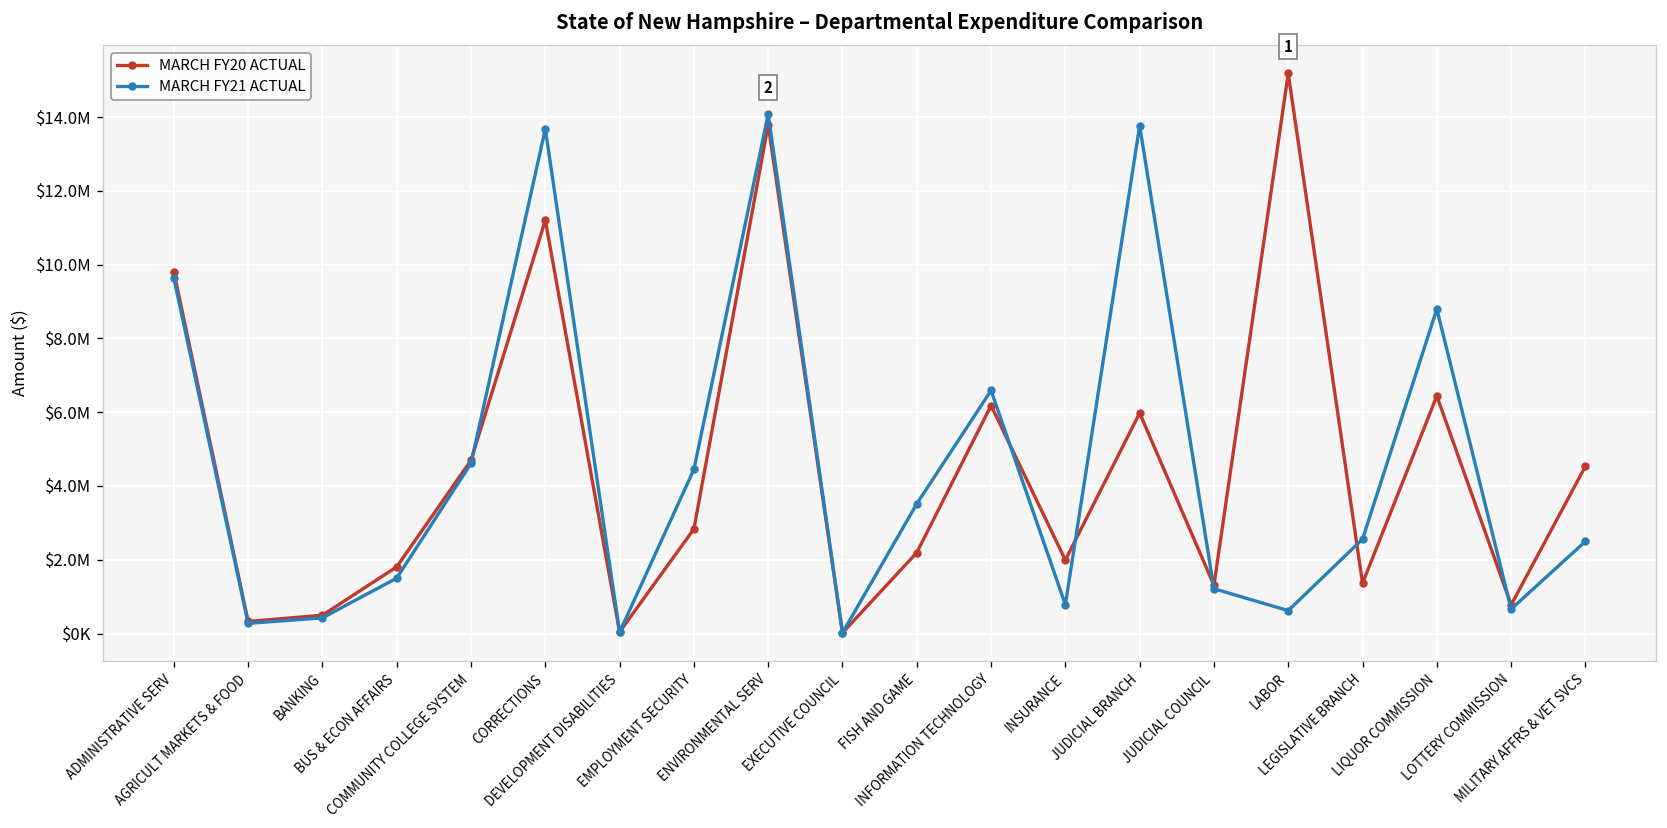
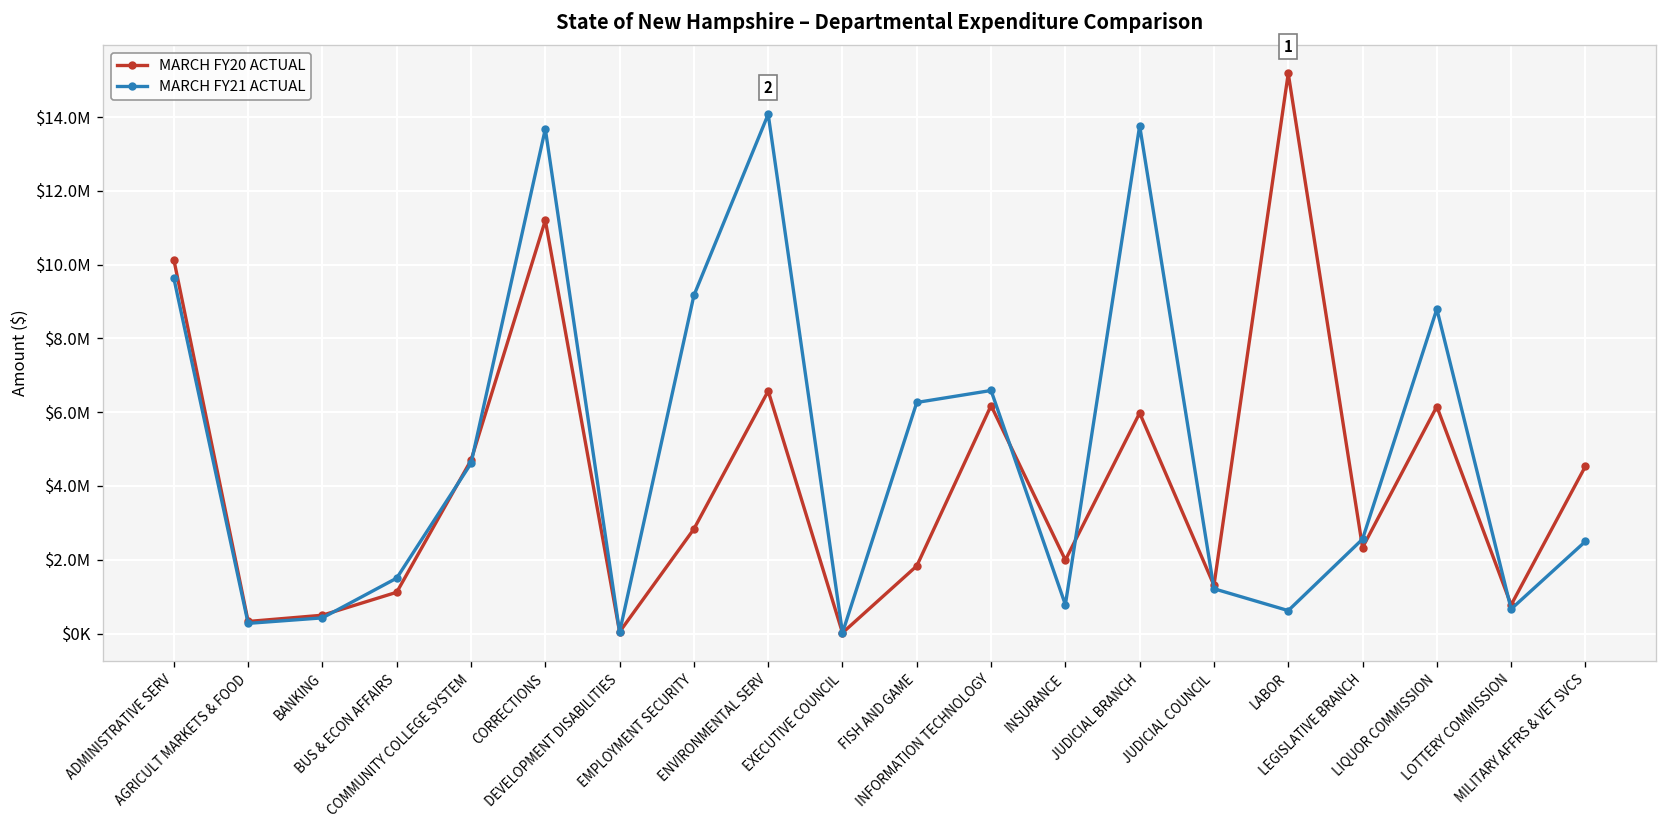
MARCH FY20 ACTUAL, ADMINISTRATIVE SERV: $9800000 -> $10100000
MARCH FY20 ACTUAL, BUS & ECON AFFAIRS: $1800000 -> $1100000
MARCH FY21 ACTUAL, EMPLOYMENT SECURITY: $4400000 -> $9200000
MARCH FY20 ACTUAL, ENVIRONMENTAL SERV: $13800000 -> $6600000
MARCH FY20 ACTUAL, FISH AND GAME: $2200000 -> $1800000
MARCH FY21 ACTUAL, FISH AND GAME: $3500000 -> $6300000
MARCH FY20 ACTUAL, LEGISLATIVE BRANCH: $1400000 -> $2300000
MARCH FY20 ACTUAL, LIQUOR COMMISSION: $6400000 -> $6200000
